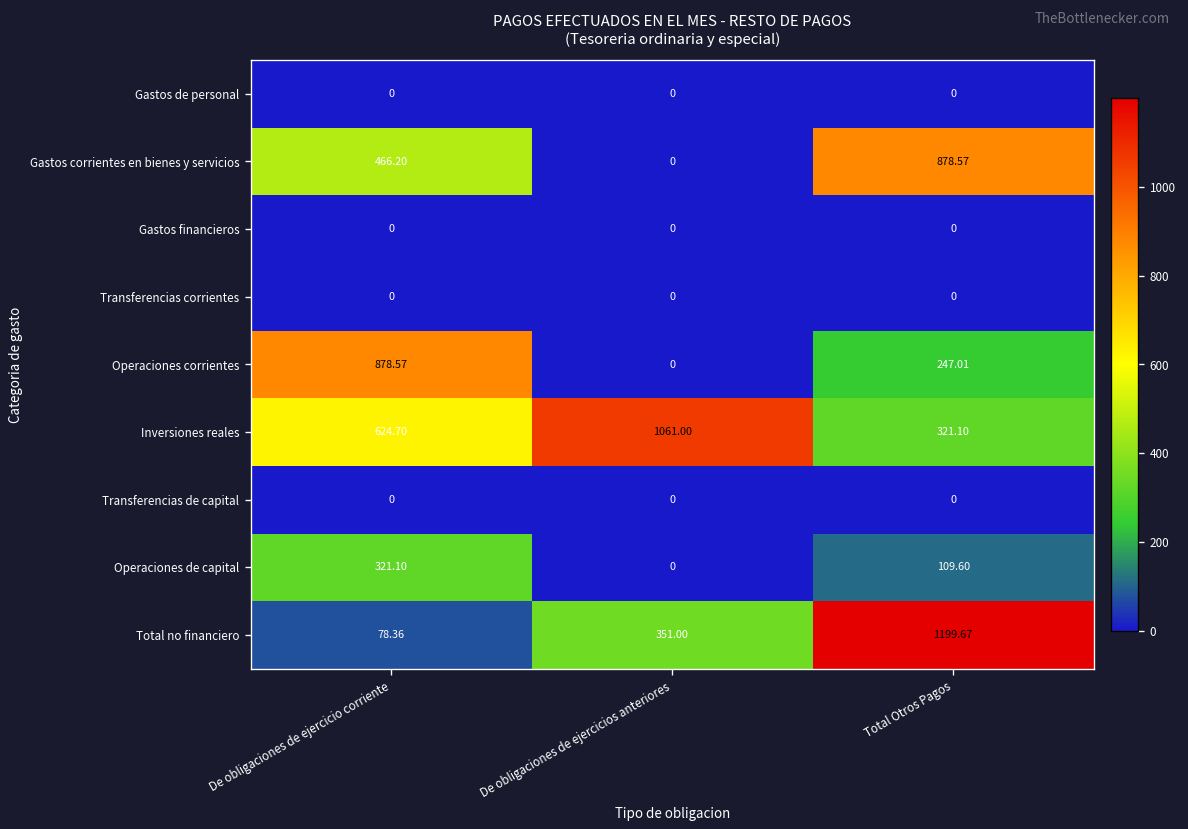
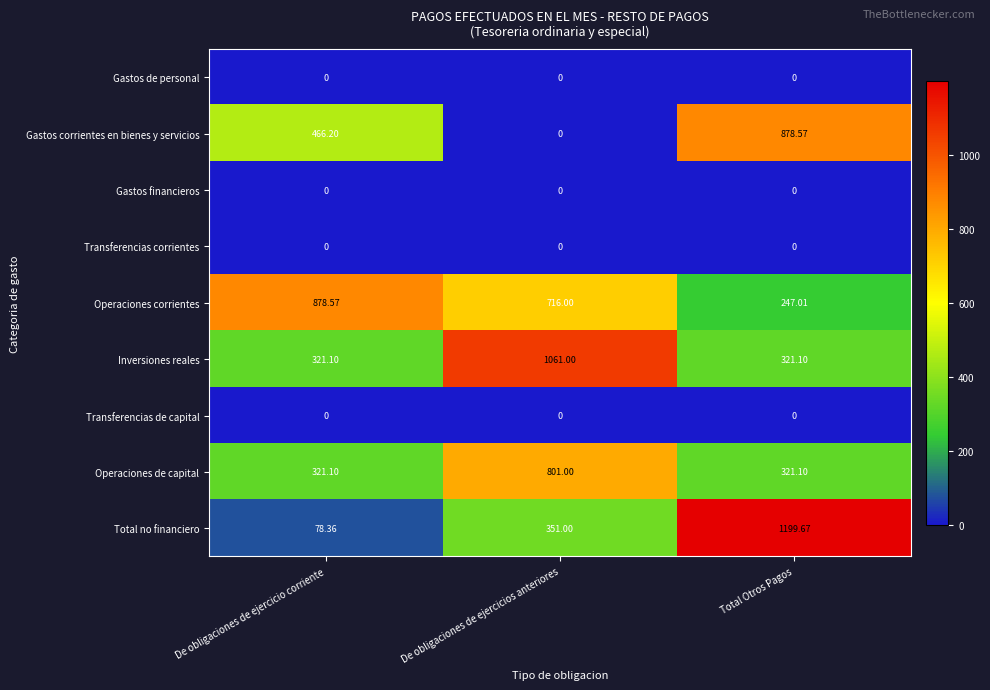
Operaciones corrientes, De obligaciones de ejercicios anteriores: 0 -> 716.00
Inversiones reales, De obligaciones de ejercicio corriente: 624.70 -> 321.10
Operaciones de capital, De obligaciones de ejercicios anteriores: 0 -> 801.00
Operaciones de capital, Total Otros Pagos: 109.60 -> 321.10
